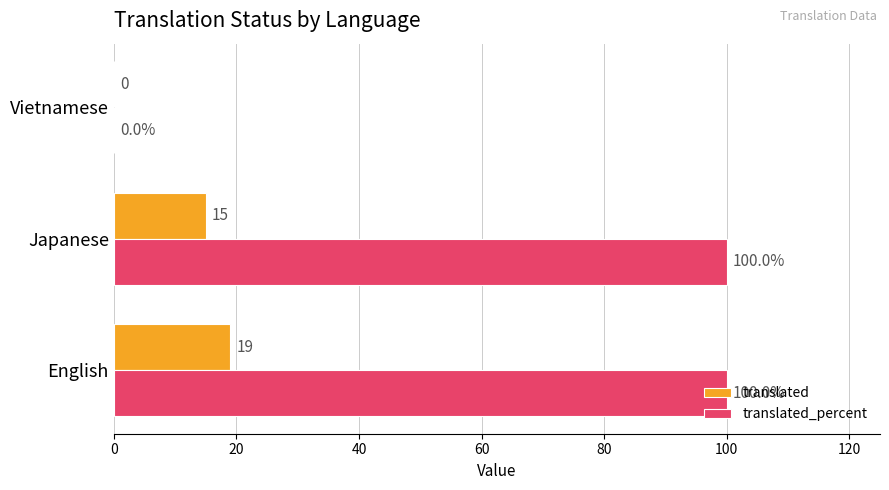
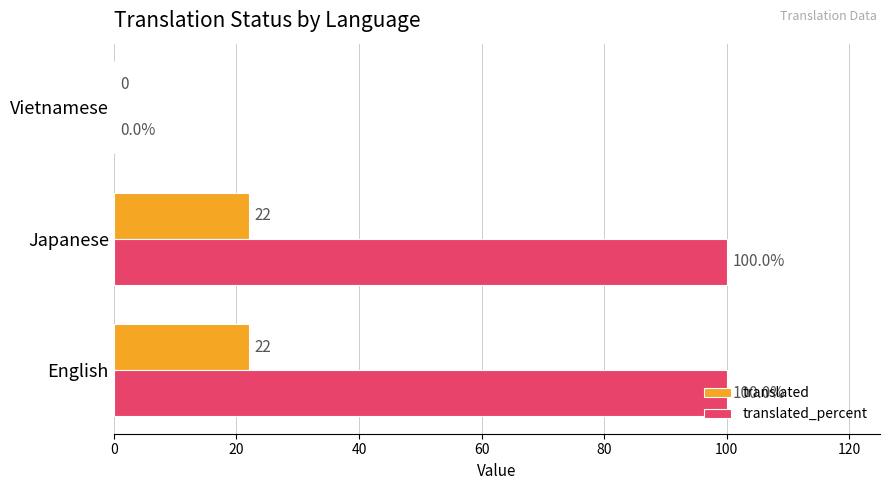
translated, Japanese: 15 -> 22
translated, English: 19 -> 22
